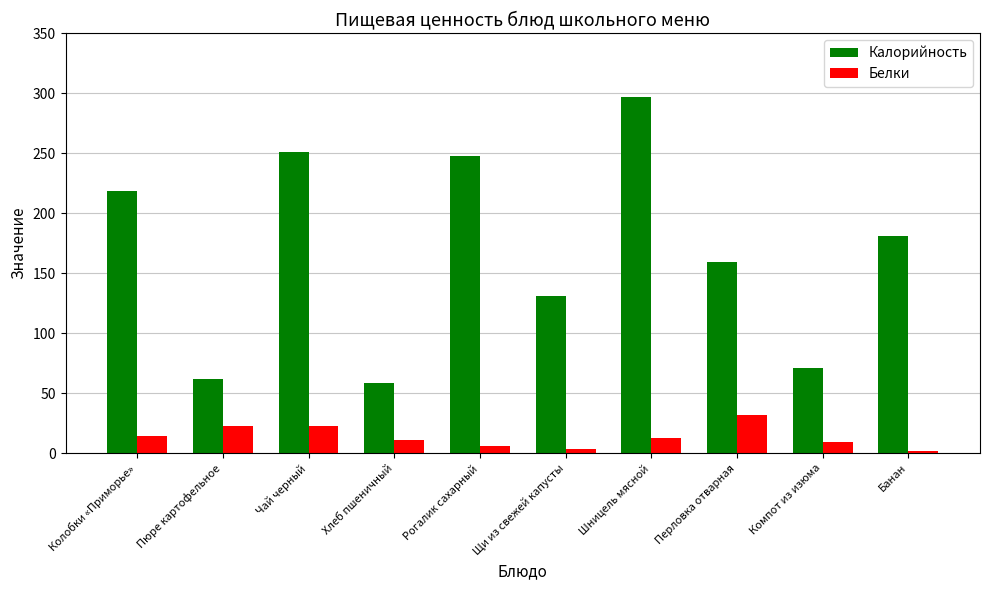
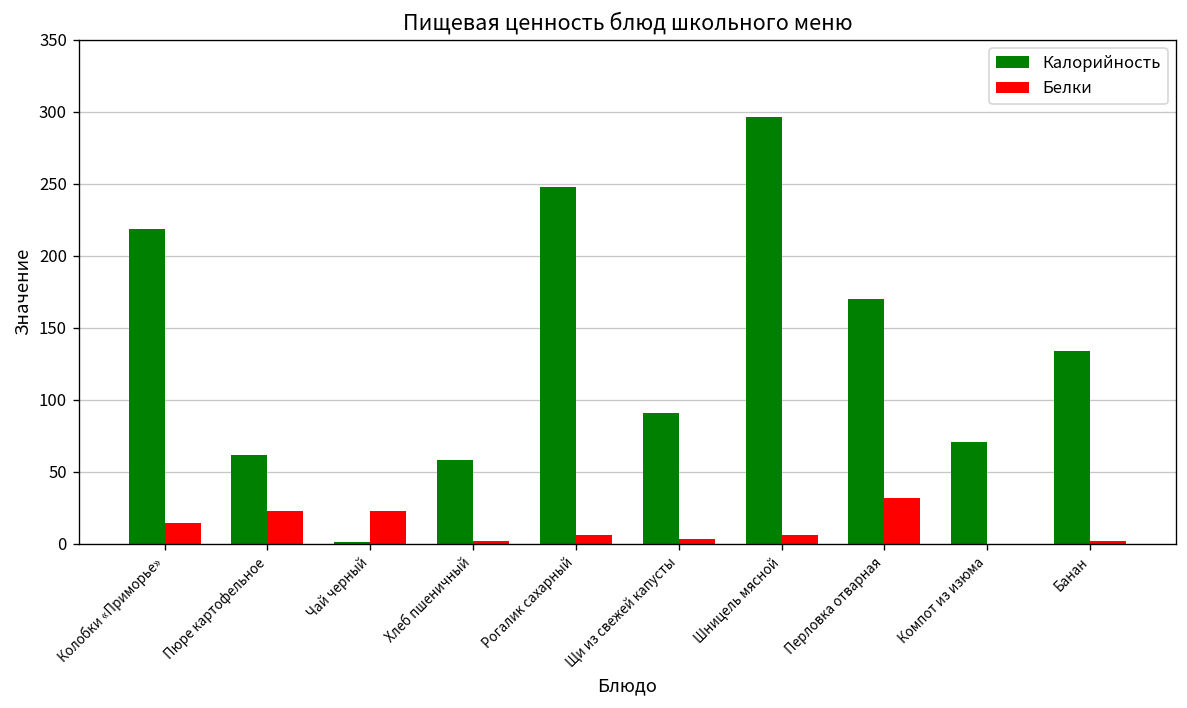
Калорийность, Чай черный: 251 -> 1
Белки, Хлеб пшеничный: 11 -> 2
Калорийность, Щи из свежей капусты: 131 -> 91
Белки, Шницель мясной: 13 -> 6
Калорийность, Перловка отварная: 159 -> 170
Белки, Компот из изюма: 10 -> 0
Калорийность, Банан: 181 -> 134
